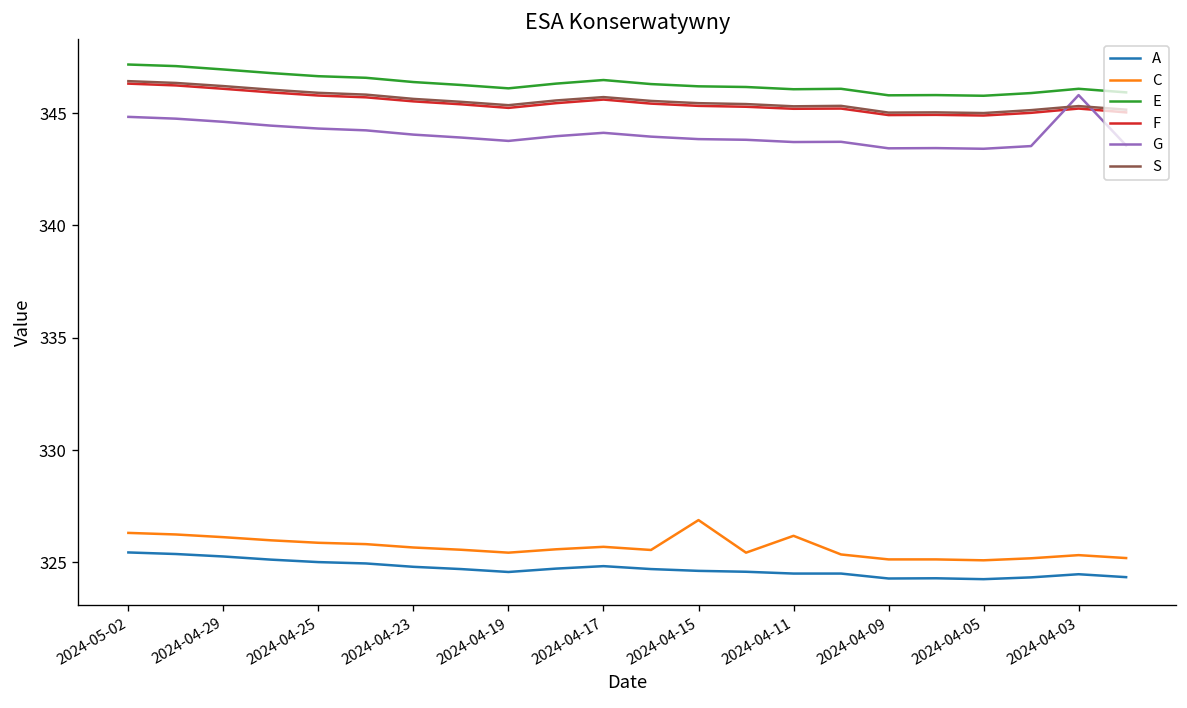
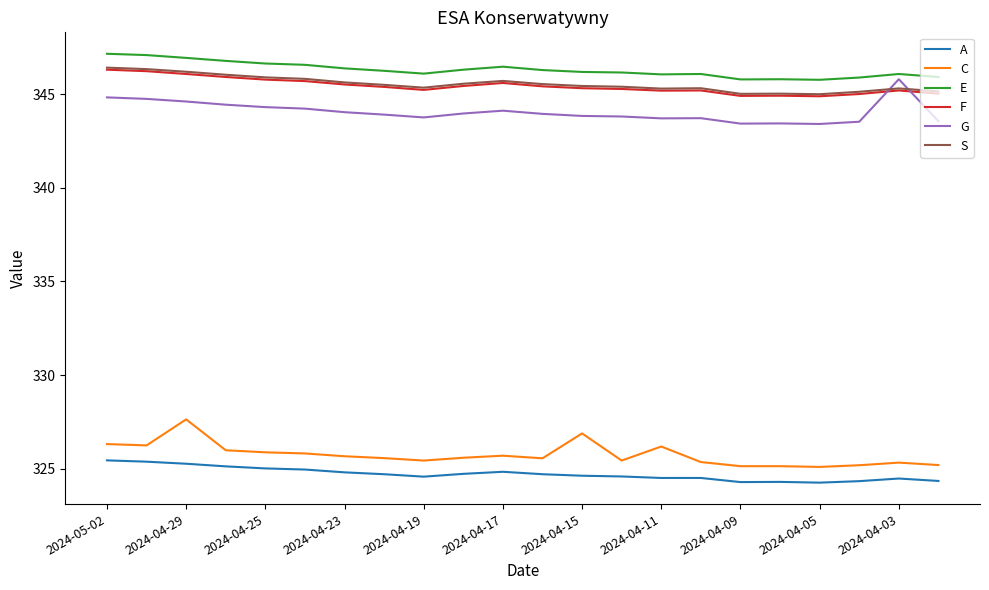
C, 2024-04-29: 326.1 -> 327.6
